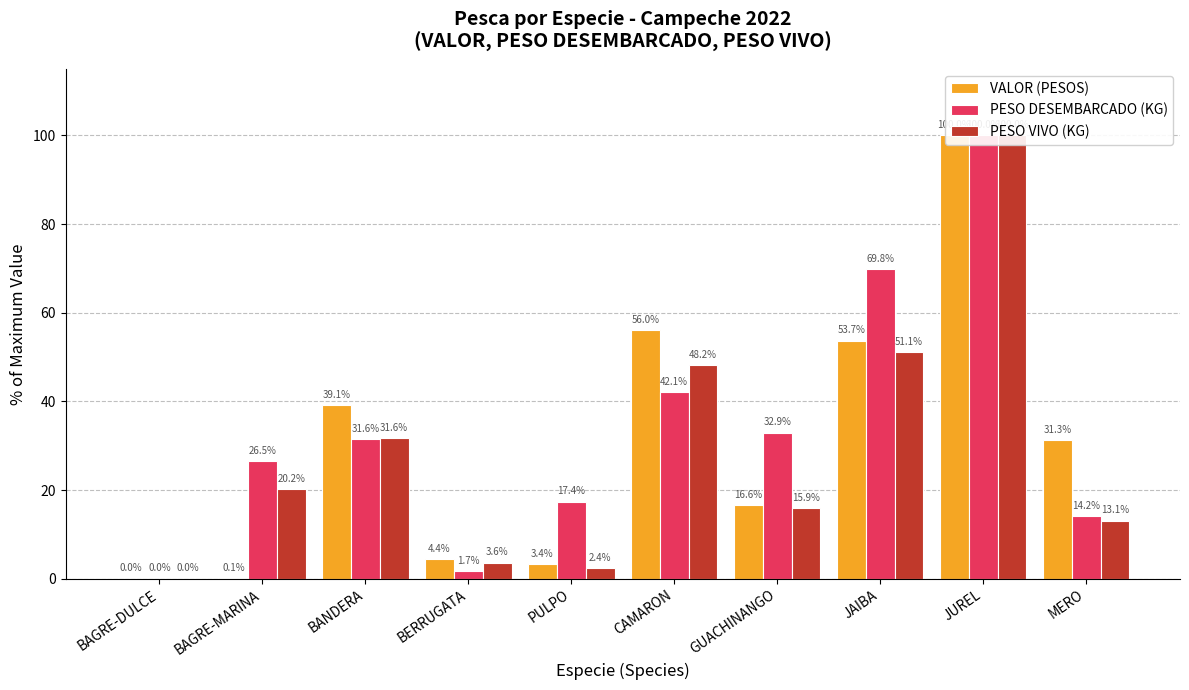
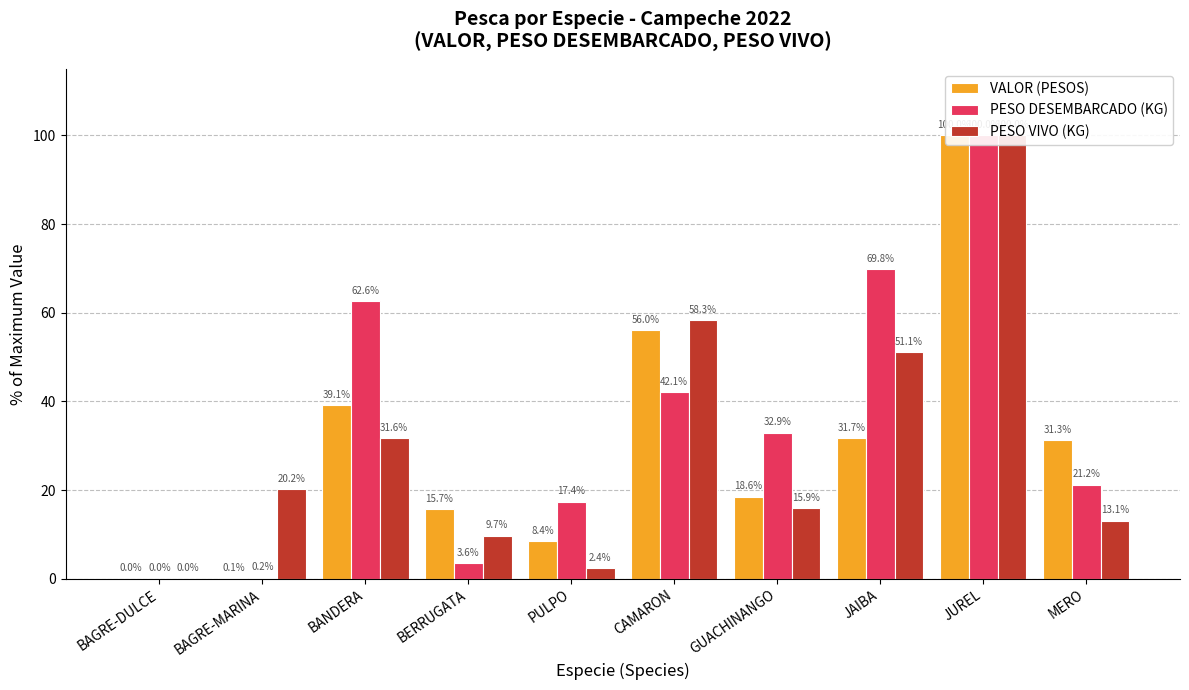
PESO DESEMBARCADO (KG), BAGRE-MARINA: 26.5% -> 0.2%
PESO DESEMBARCADO (KG), BANDERA: 31.6% -> 62.6%
VALOR (PESOS), BERRUGATA: 4.4% -> 15.7%
PESO DESEMBARCADO (KG), BERRUGATA: 1.7% -> 3.6%
PESO VIVO (KG), BERRUGATA: 3.6% -> 9.7%
VALOR (PESOS), PULPO: 3.4% -> 8.4%
PESO VIVO (KG), CAMARON: 48.2% -> 58.3%
VALOR (PESOS), GUACHINANGO: 16.6% -> 18.6%
VALOR (PESOS), JAIBA: 53.7% -> 31.7%
PESO DESEMBARCADO (KG), MERO: 14.2% -> 21.2%
